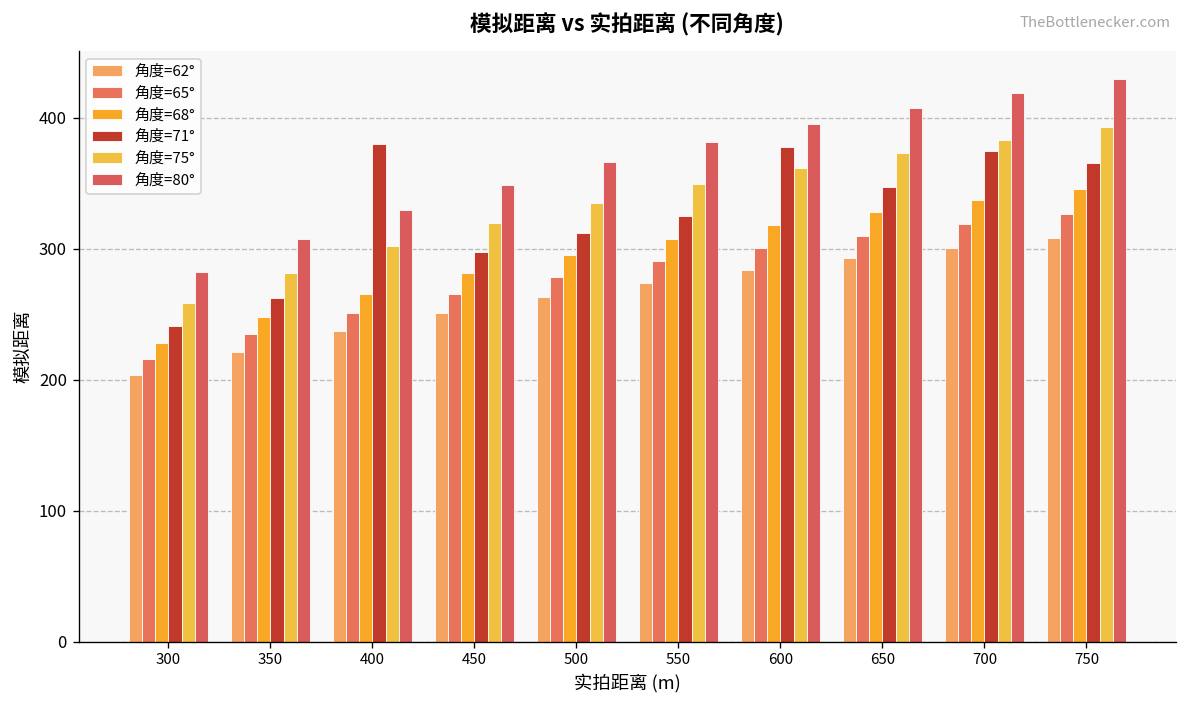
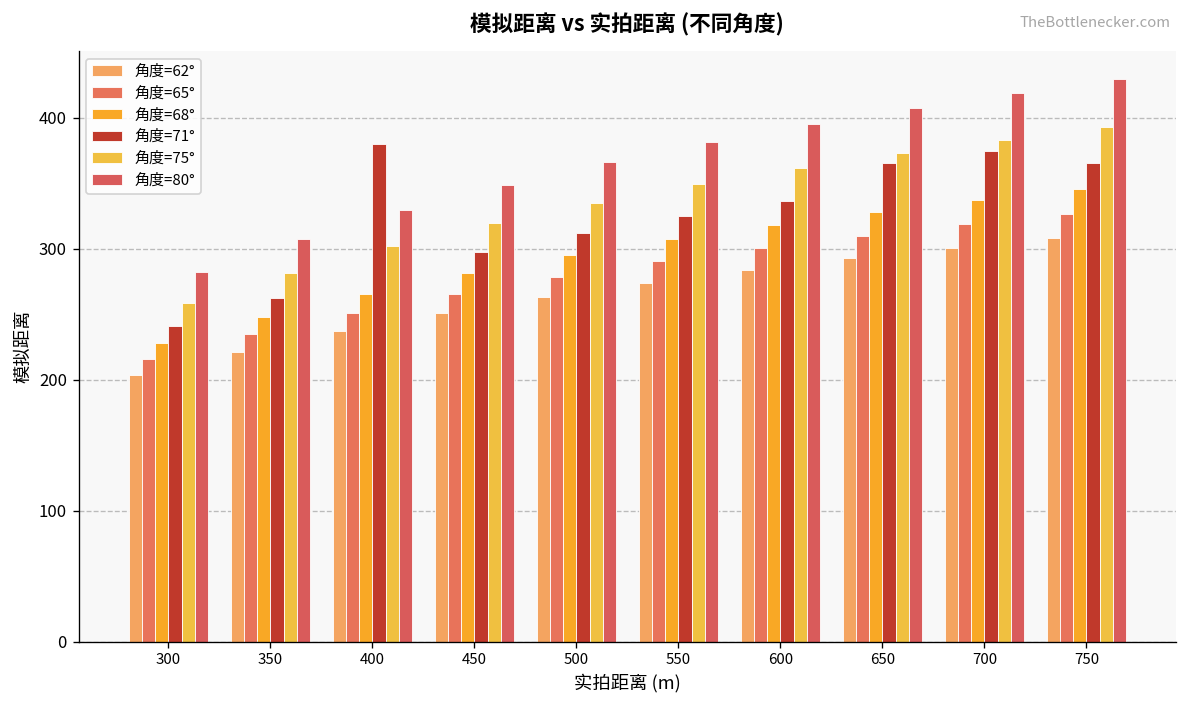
角度=71°, 600: 378 -> 336
角度=71°, 650: 347 -> 365
